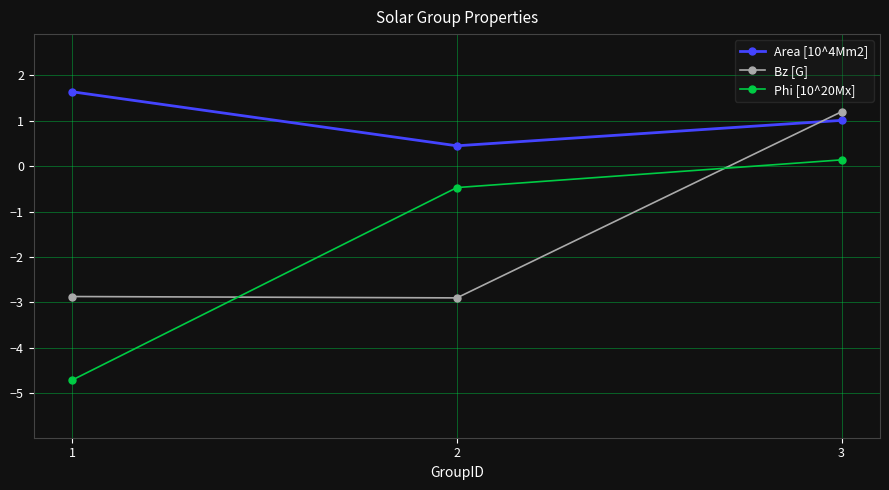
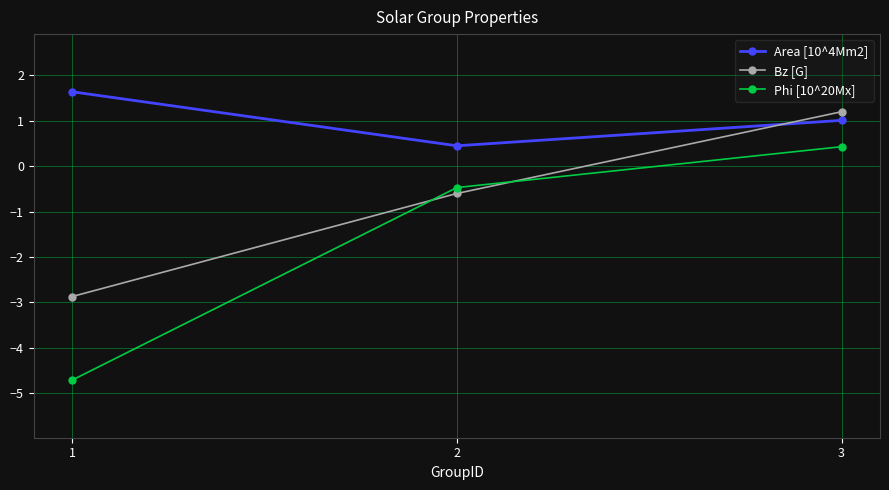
Bz [G], 2: -2.9 -> -0.6
Phi [10^20Mx], 3: 0.1 -> 0.4
